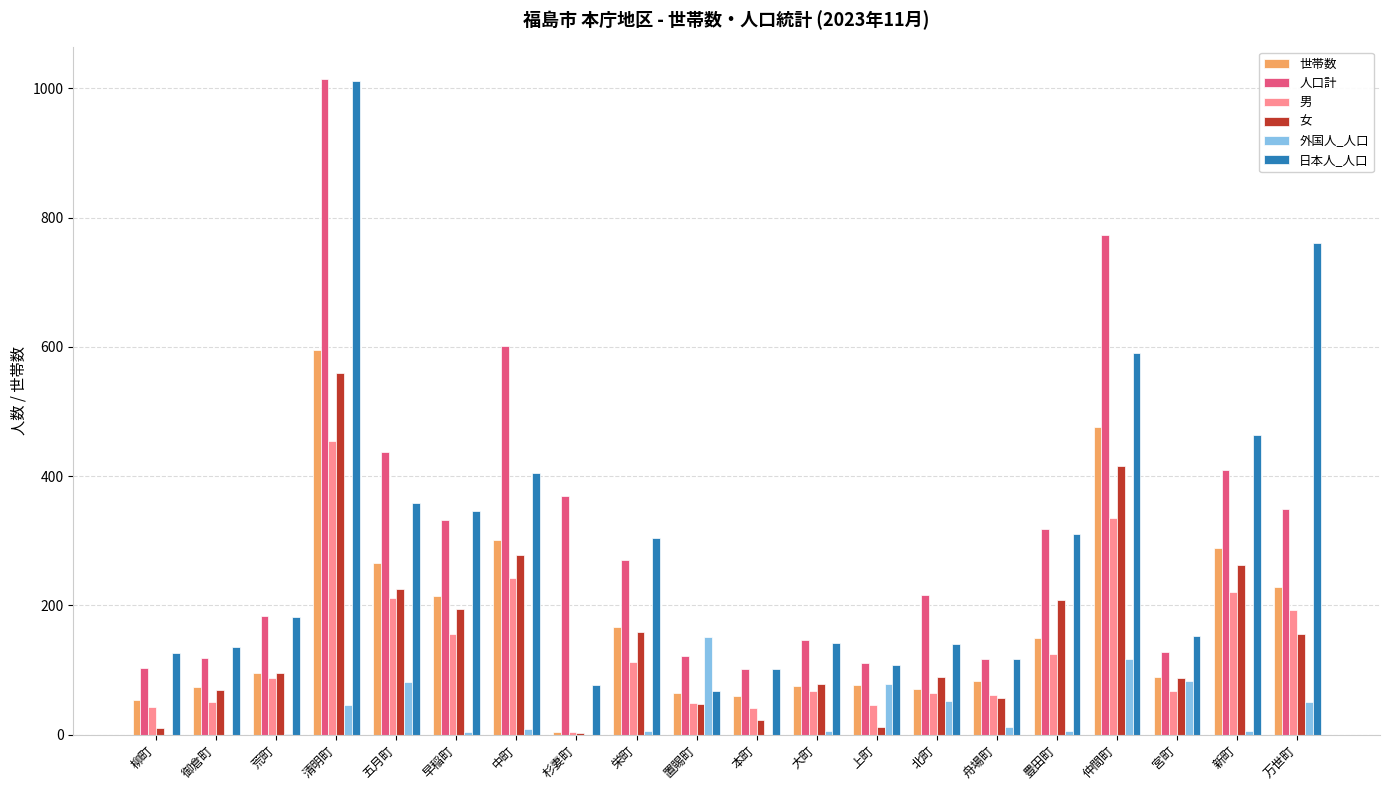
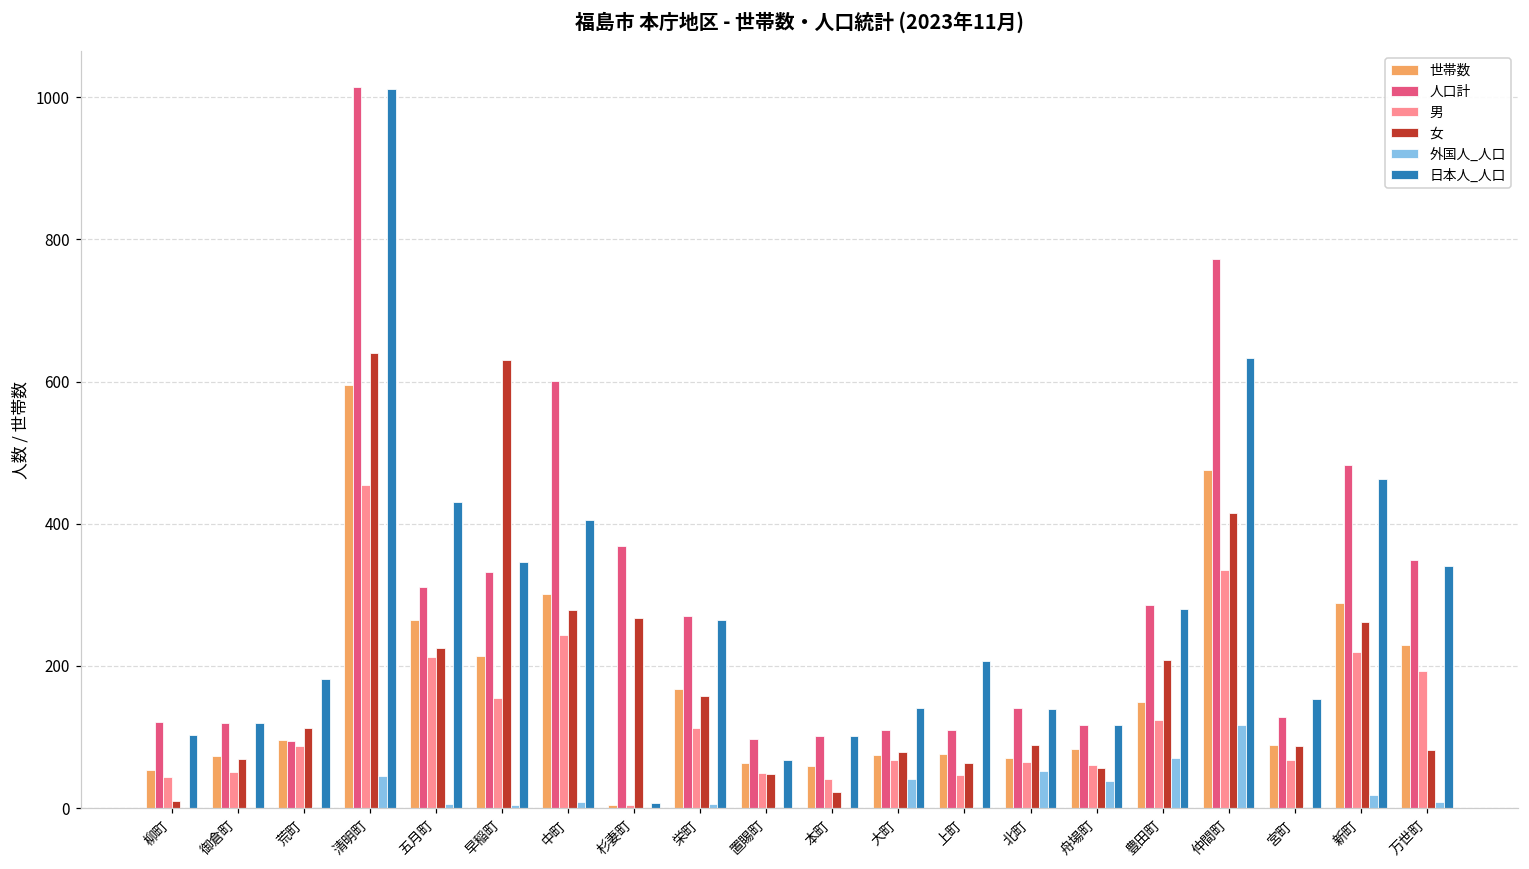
人口計, 柳町: 100 -> 120
日本人_人口, 柳町: 130 -> 100
日本人_人口, 御倉町: 140 -> 120
人口計, 荒町: 180 -> 100
女, 荒町: 100 -> 110
女, 清明町: 560 -> 640
人口計, 五月町: 440 -> 310
外国人_人口, 五月町: 80 -> 10
日本人_人口, 五月町: 360 -> 430
女, 早稲町: 200 -> 630
女, 杉妻町: 0 -> 270
日本人_人口, 杉妻町: 80 -> 10
日本人_人口, 栄町: 310 -> 260
人口計, 置賜町: 120 -> 100
外国人_人口, 置賜町: 150 -> 0
人口計, 大町: 150 -> 110
外国人_人口, 大町: 10 -> 40
女, 上町: 10 -> 60
外国人_人口, 上町: 80 -> 0
日本人_人口, 上町: 110 -> 210
人口計, 北町: 220 -> 140
外国人_人口, 舟場町: 10 -> 40
人口計, 豊田町: 320 -> 290
外国人_人口, 豊田町: 10 -> 70
日本人_人口, 豊田町: 310 -> 280
日本人_人口, 仲間町: 590 -> 630
外国人_人口, 宮町: 80 -> 0
人口計, 新町: 410 -> 480
外国人_人口, 新町: 10 -> 20
女, 万世町: 160 -> 80
外国人_人口, 万世町: 50 -> 10
日本人_人口, 万世町: 760 -> 340
